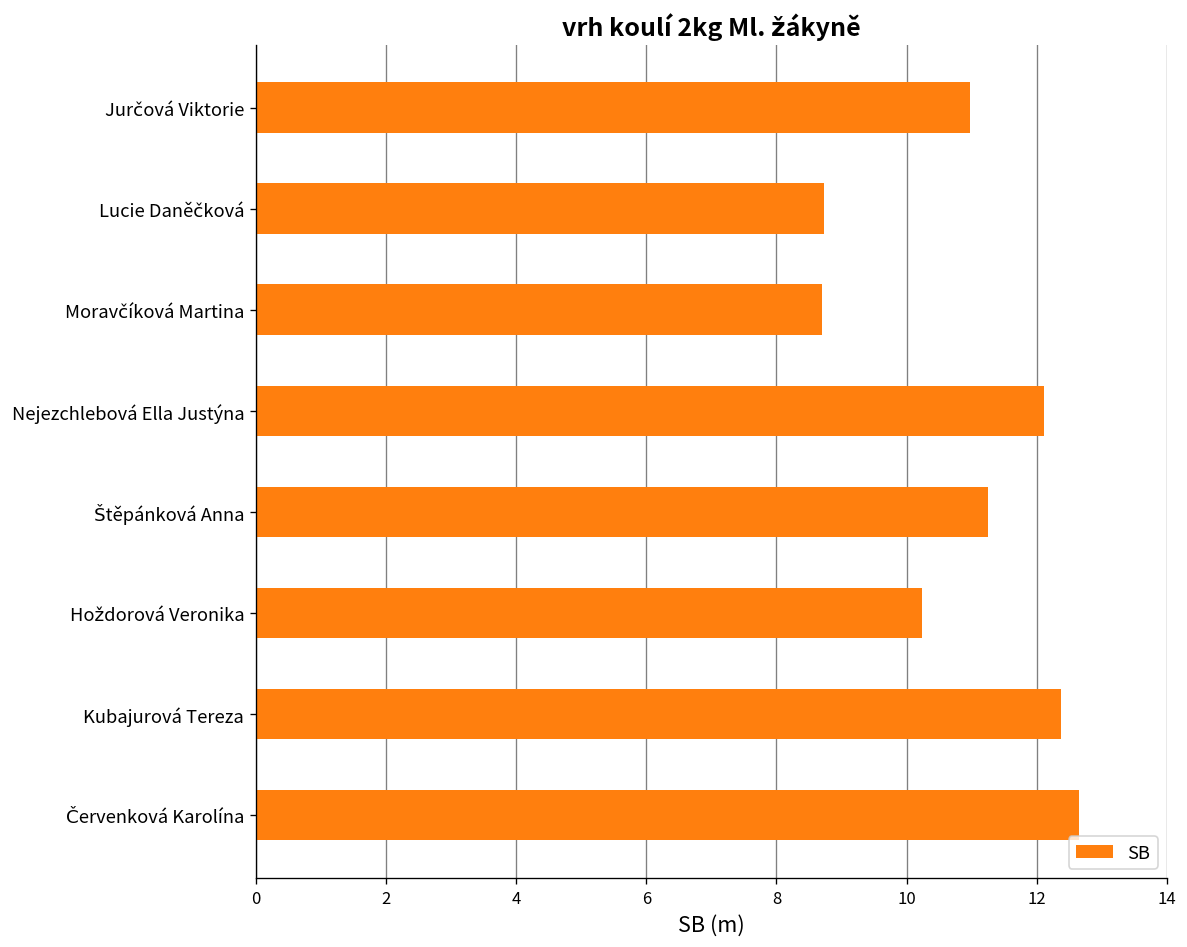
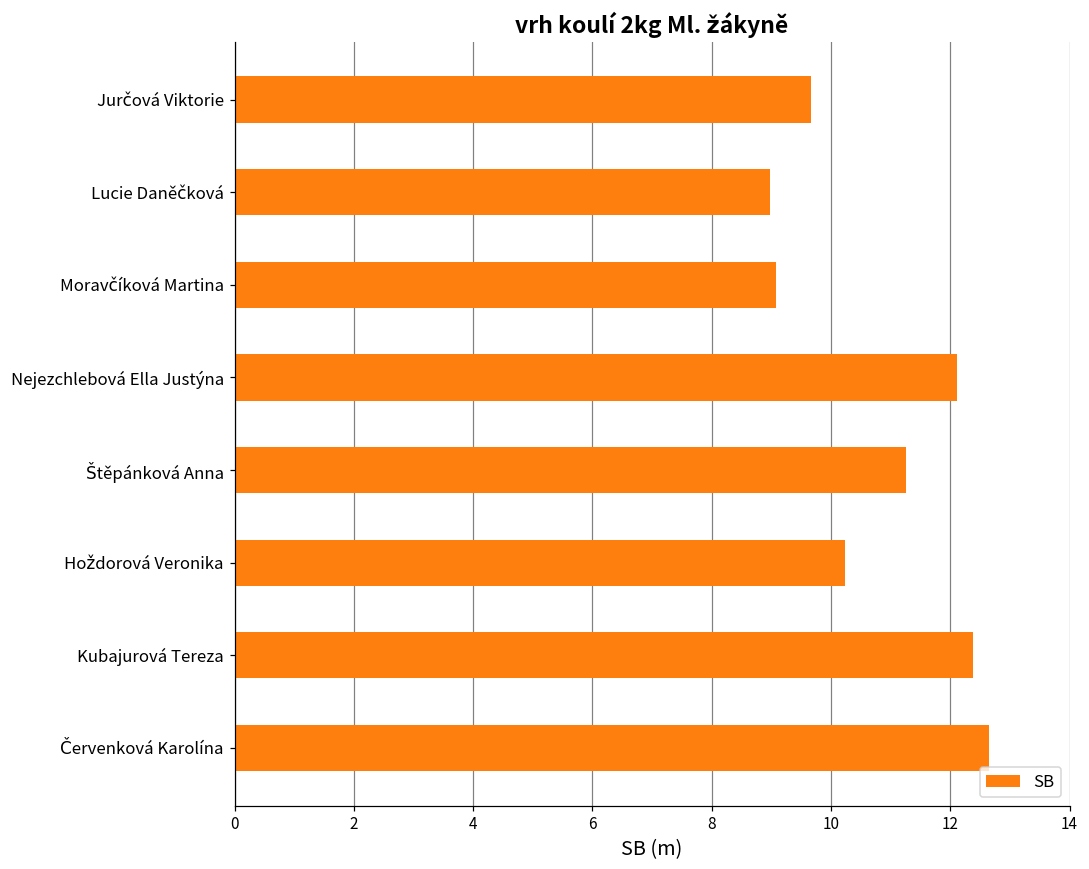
Jurčová Viktorie: 11.0 -> 9.7
Lucie Daněčková: 8.7 -> 9.0
Moravčíková Martina: 8.7 -> 9.1
